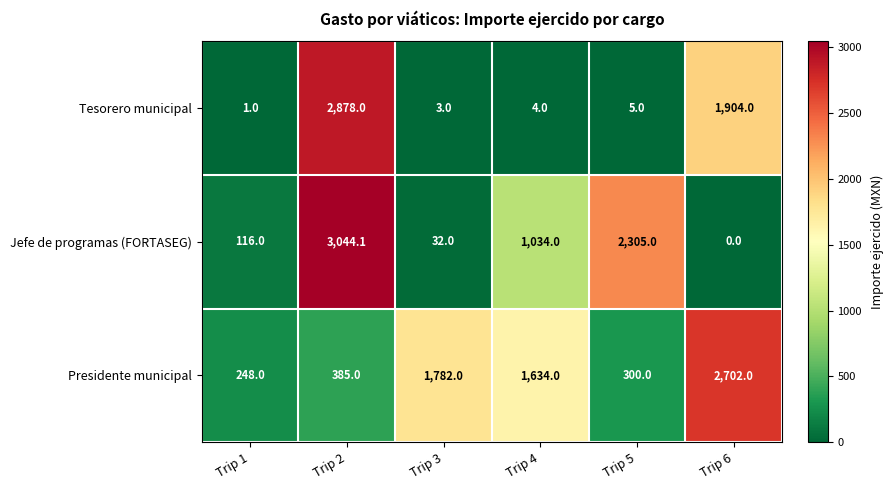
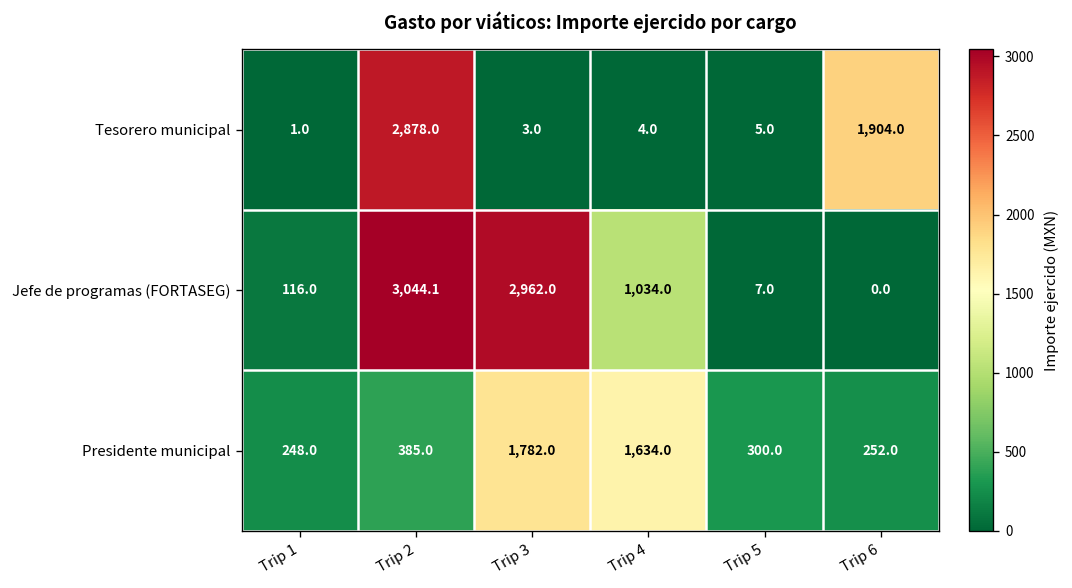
Jefe de programas (FORTASEG), Trip 3: 32.0 -> 2,962.0
Jefe de programas (FORTASEG), Trip 5: 2,305.0 -> 7.0
Presidente municipal, Trip 6: 2,702.0 -> 252.0
